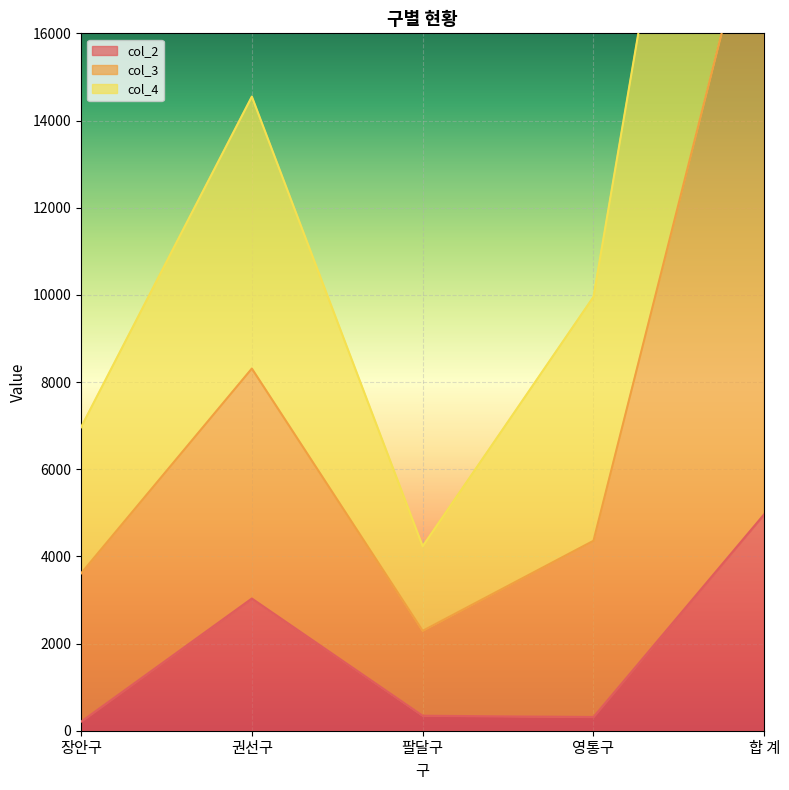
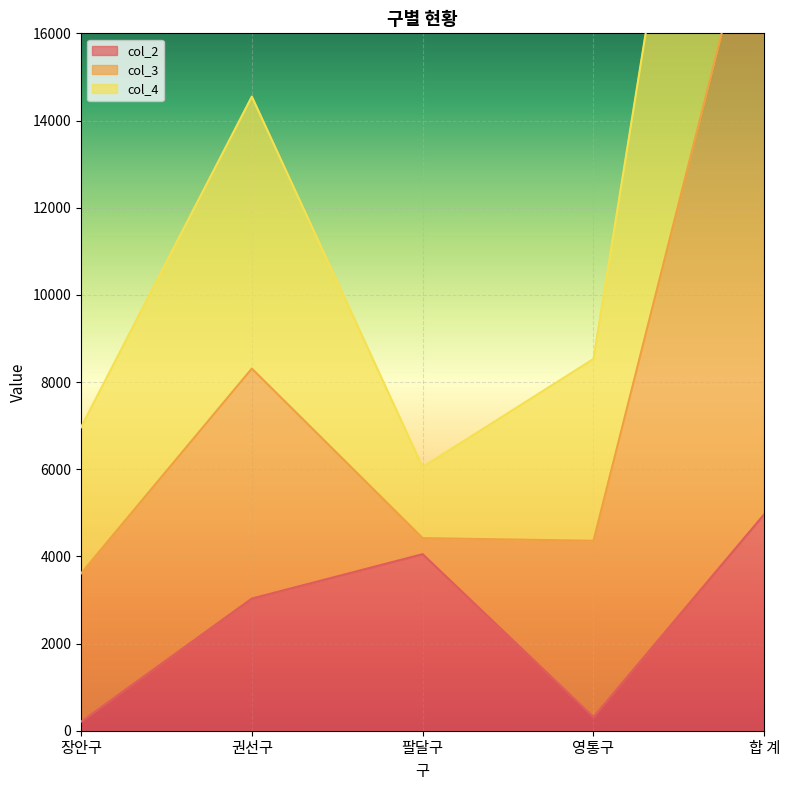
col_2, 팔달구: 300 -> 4100
col_3, 팔달구: 1900 -> 400
col_4, 팔달구: 1900 -> 1600
col_4, 영통구: 5600 -> 4200
